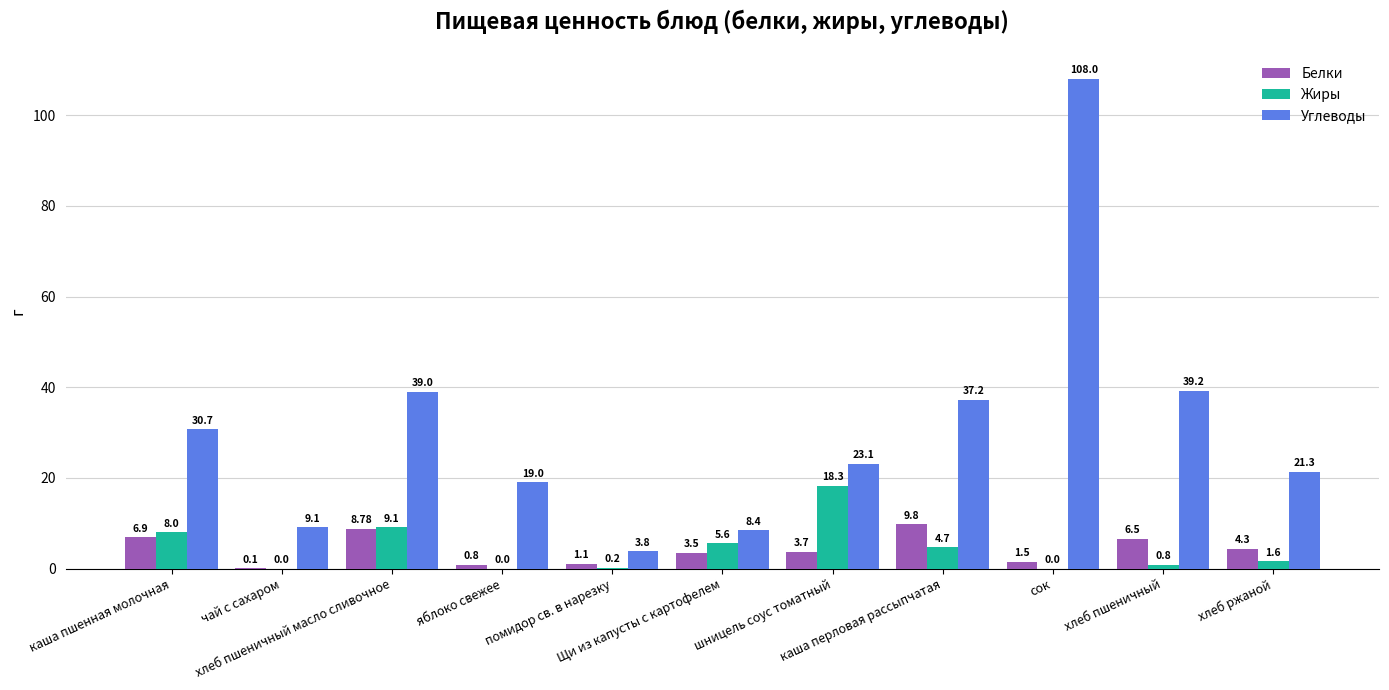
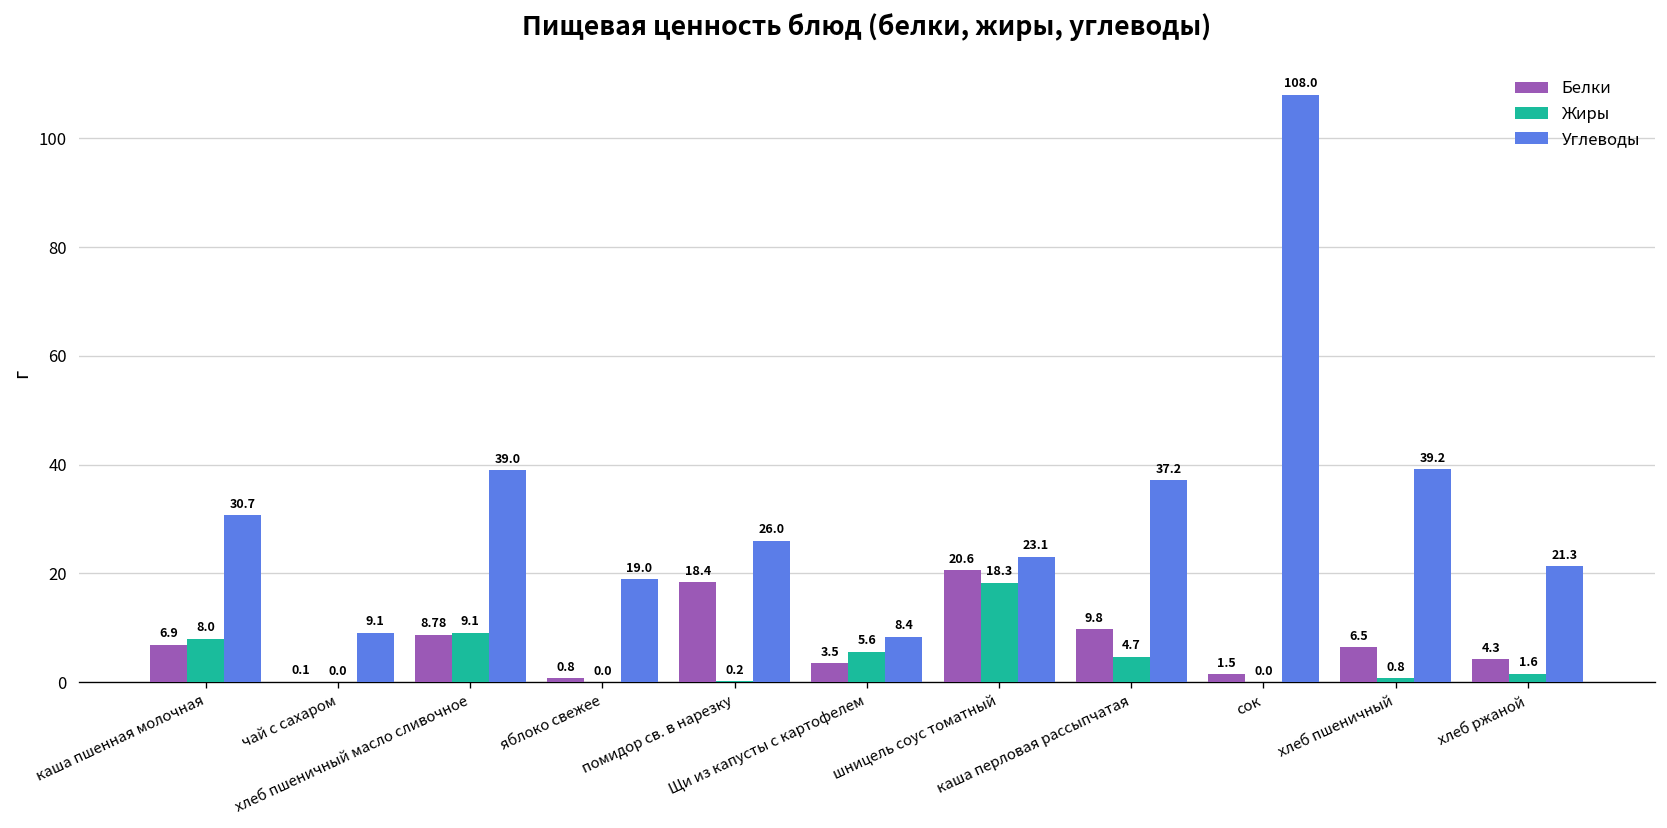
Белки, помидор св. в нарезку: 1.1 -> 18.4
Углеводы, помидор св. в нарезку: 3.8 -> 26.0
Белки, шницель соус томатный: 3.7 -> 20.6
